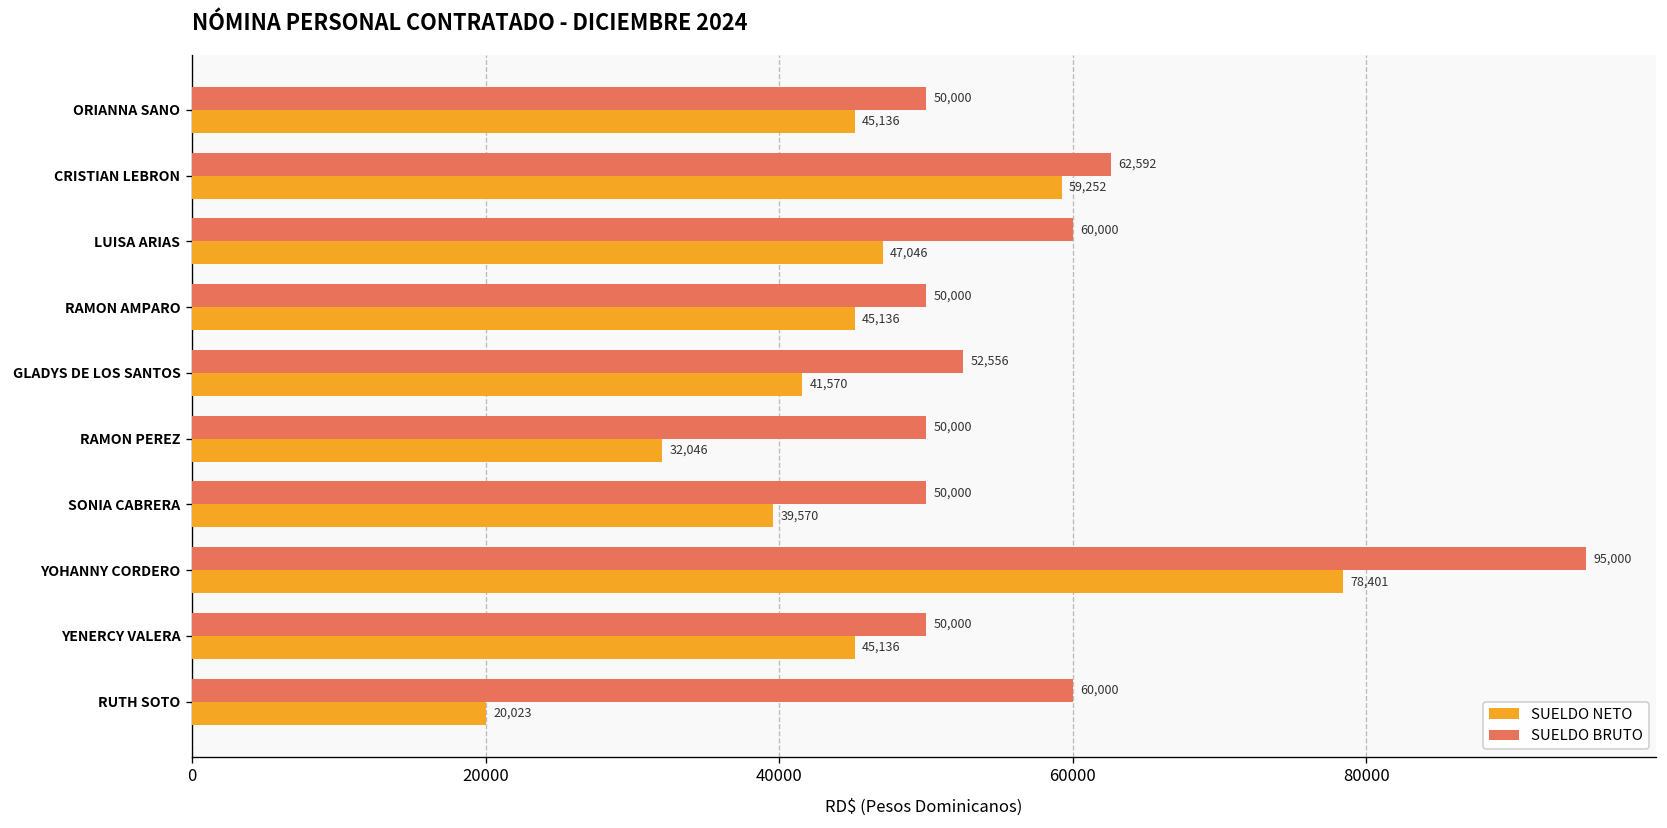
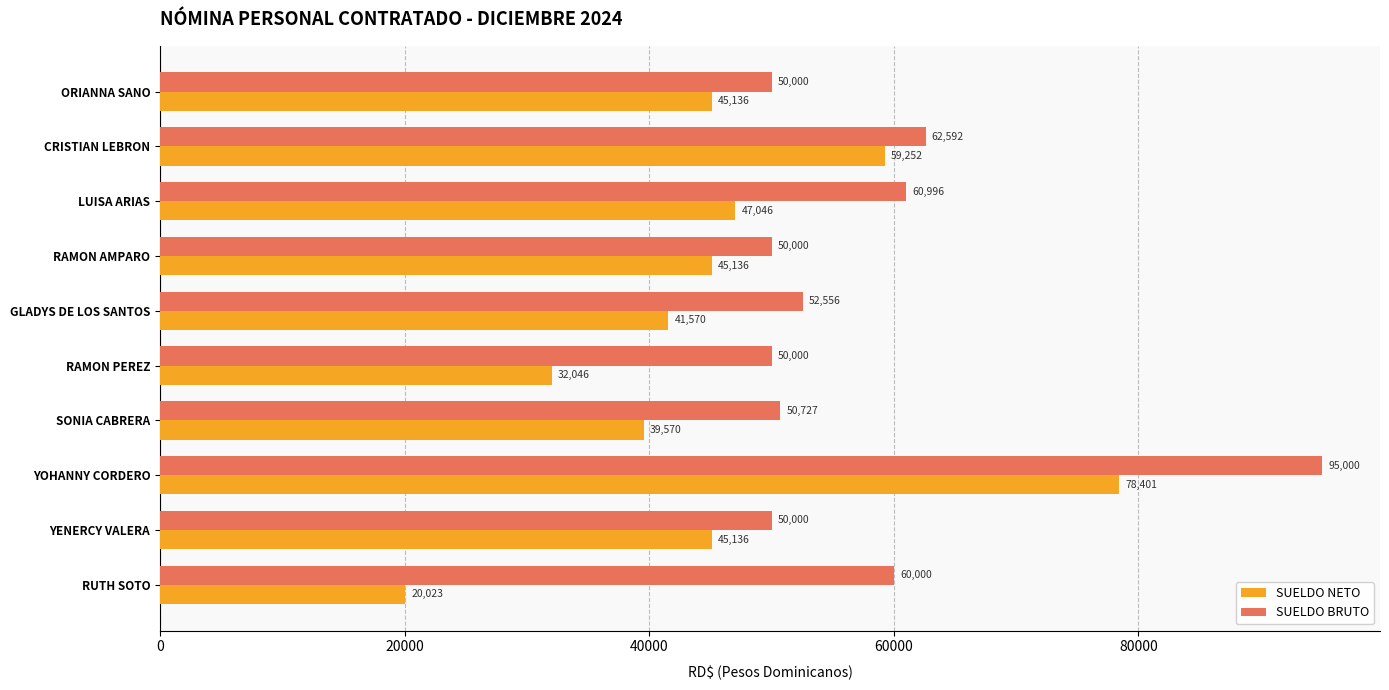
SUELDO BRUTO, LUISA ARIAS: 60,000 -> 60,996
SUELDO BRUTO, SONIA CABRERA: 50,000 -> 50,727
